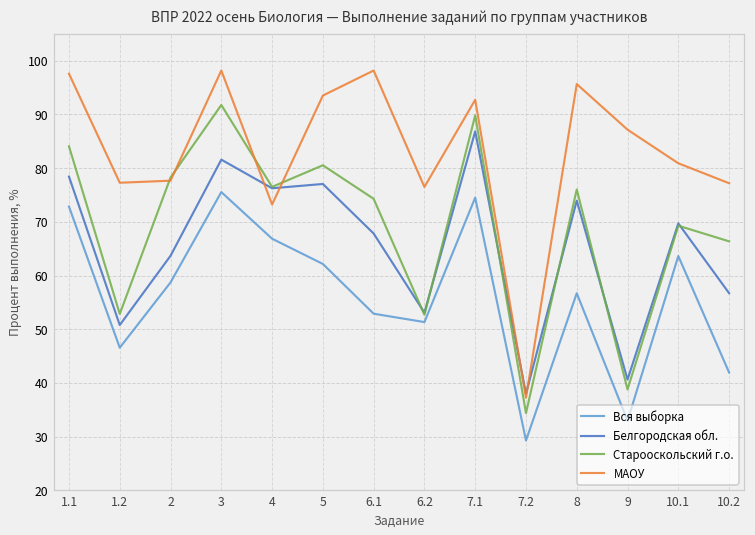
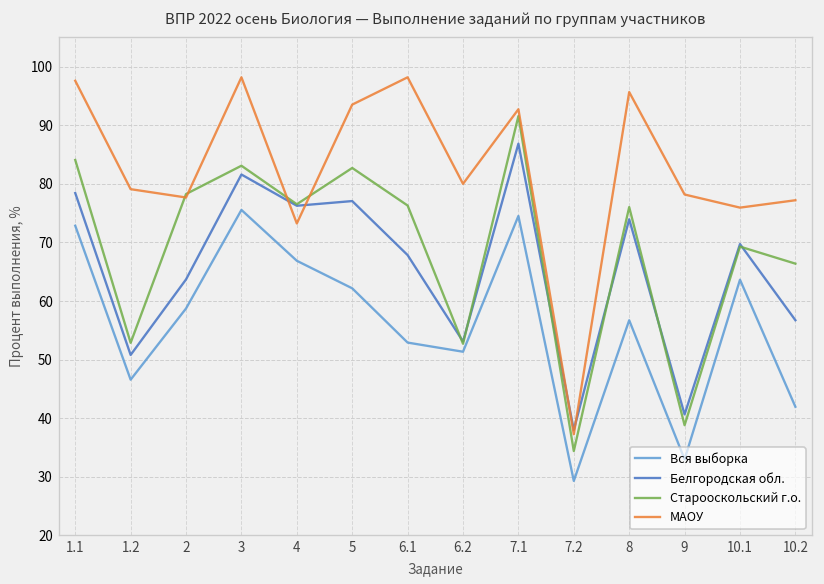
МАОУ, 1.2: 77 -> 79
Старооскольский г.о., 3: 92 -> 83
Старооскольский г.о., 5: 81 -> 83
Старооскольский г.о., 6.1: 74 -> 76
МАОУ, 6.2: 77 -> 80
Старооскольский г.о., 7.1: 90 -> 92
МАОУ, 9: 87 -> 78
МАОУ, 10.1: 81 -> 76
